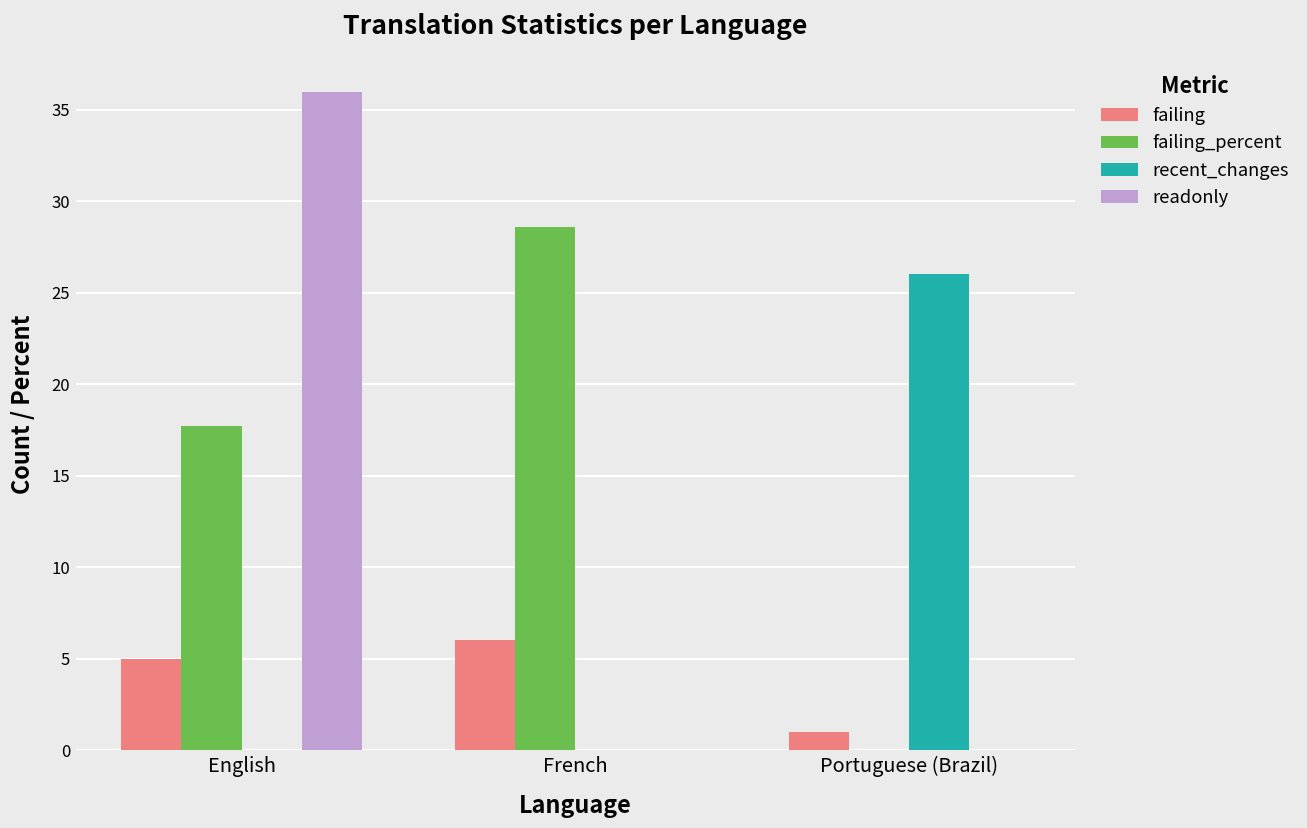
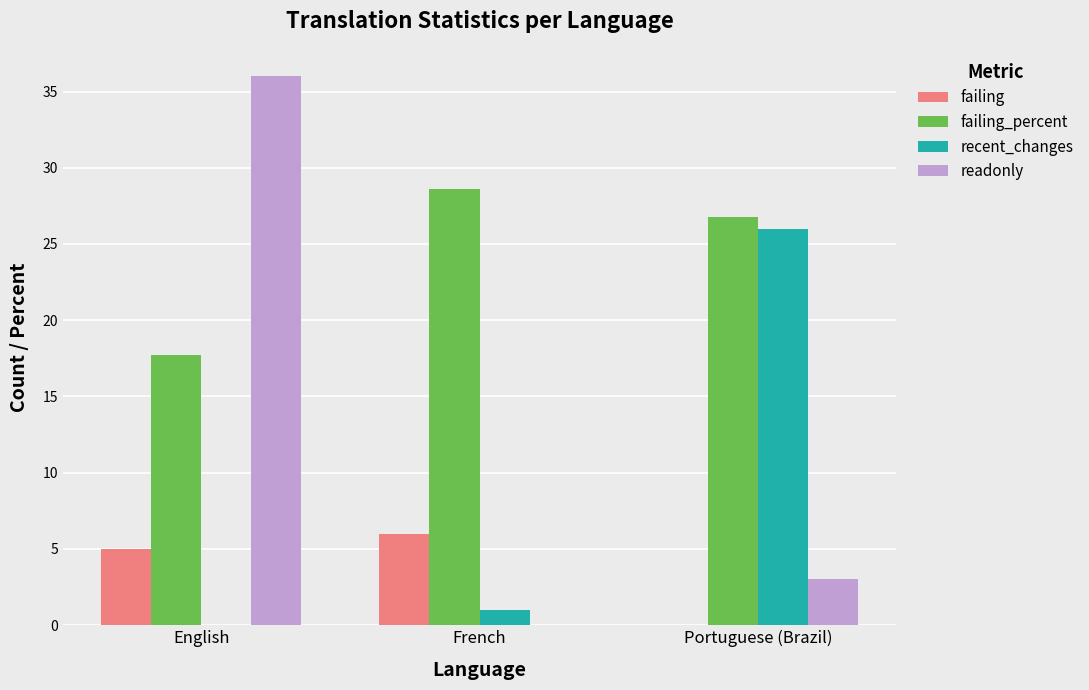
recent_changes, French: 0 -> 1
failing, Portuguese (Brazil): 1 -> 0
failing_percent, Portuguese (Brazil): 0.0 -> 26.8
readonly, Portuguese (Brazil): 0 -> 3
